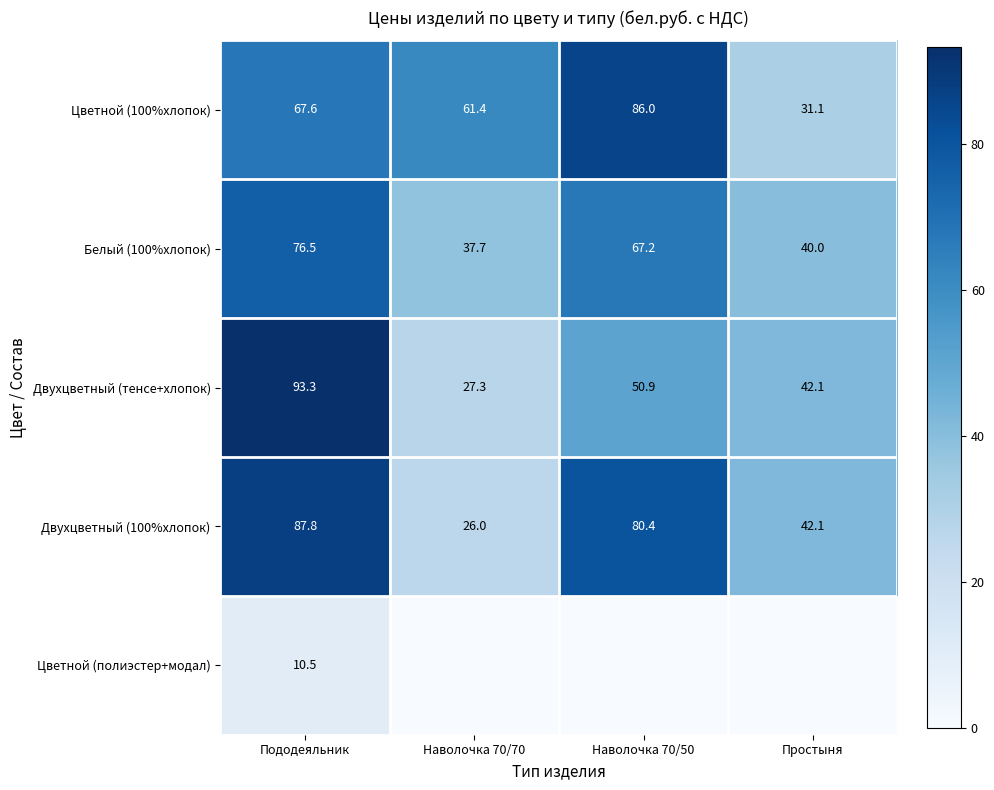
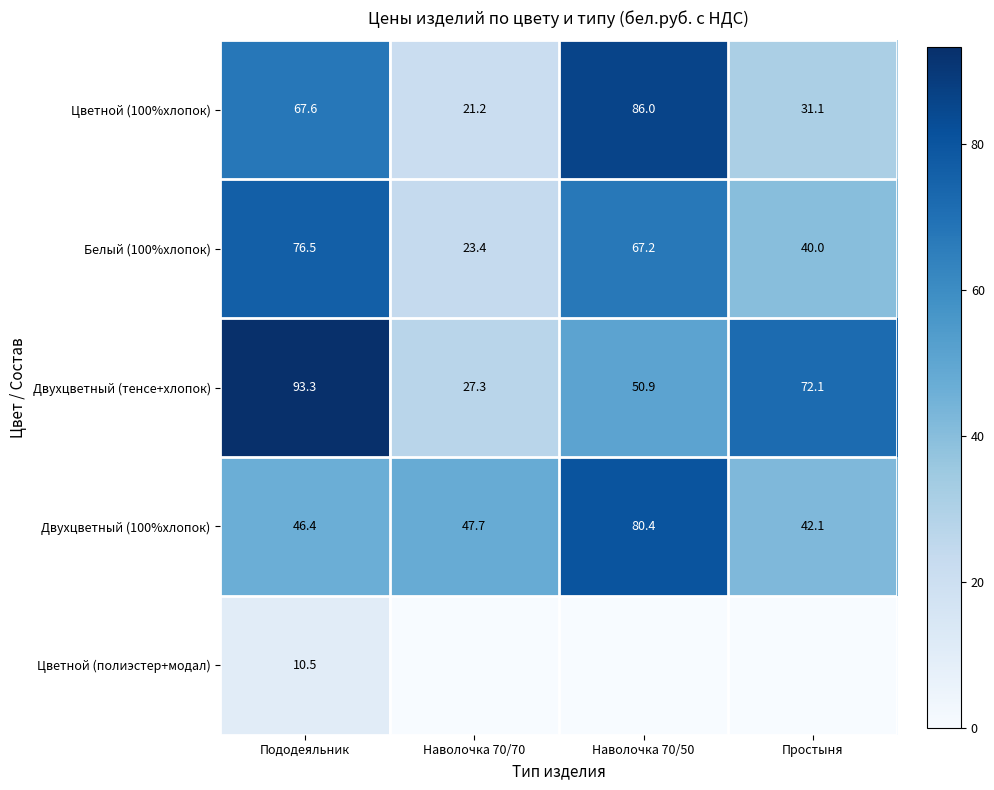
Цветной (100%хлопок), Наволочка 70/70: 61.4 -> 21.2
Белый (100%хлопок), Наволочка 70/70: 37.7 -> 23.4
Двухцветный (тенсе+хлопок), Простыня: 42.1 -> 72.1
Двухцветный (100%хлопок), Пододеяльник: 87.8 -> 46.4
Двухцветный (100%хлопок), Наволочка 70/70: 26.0 -> 47.7
